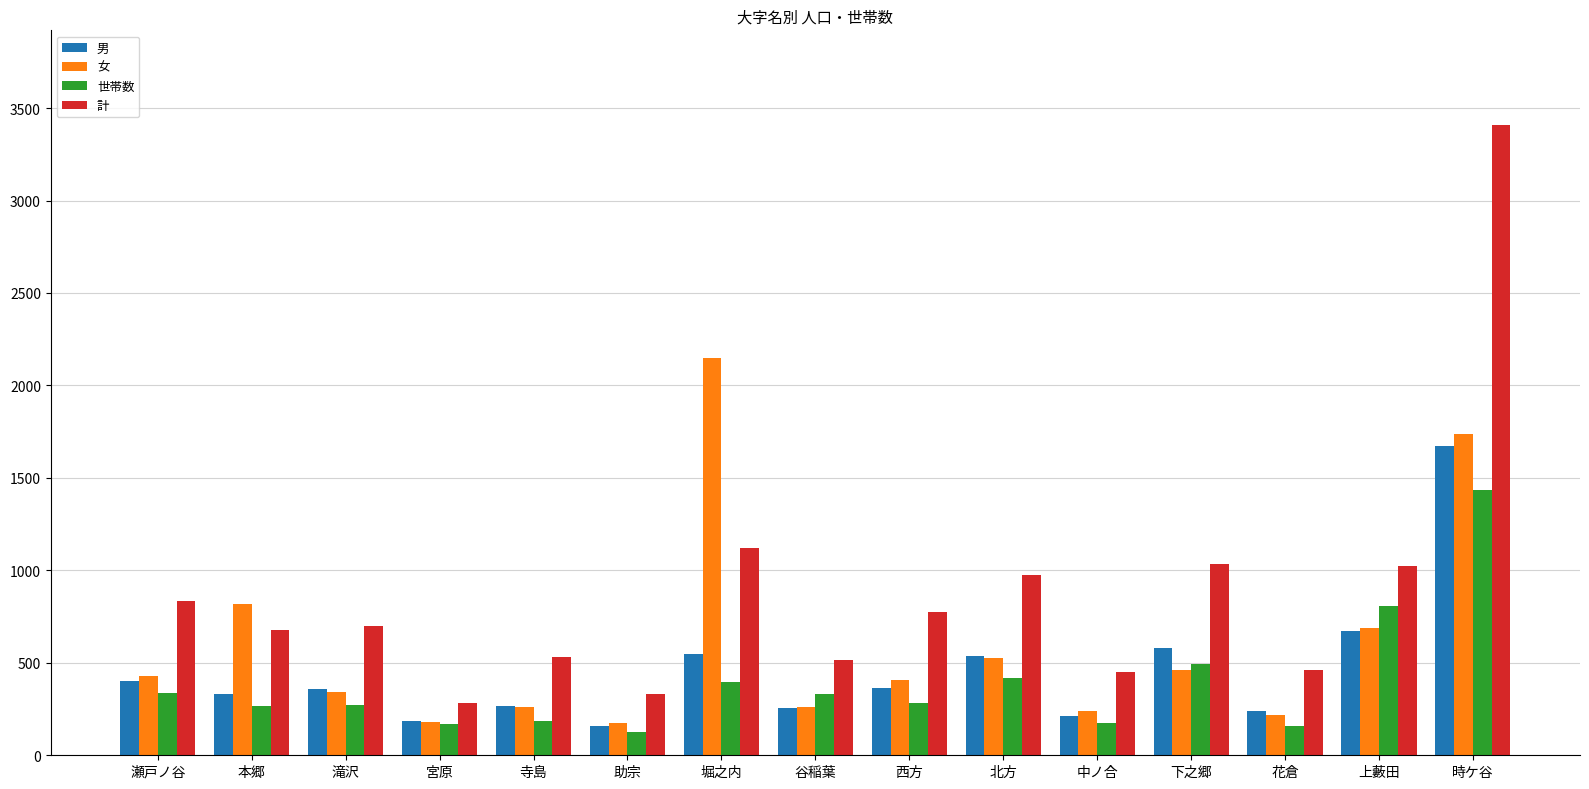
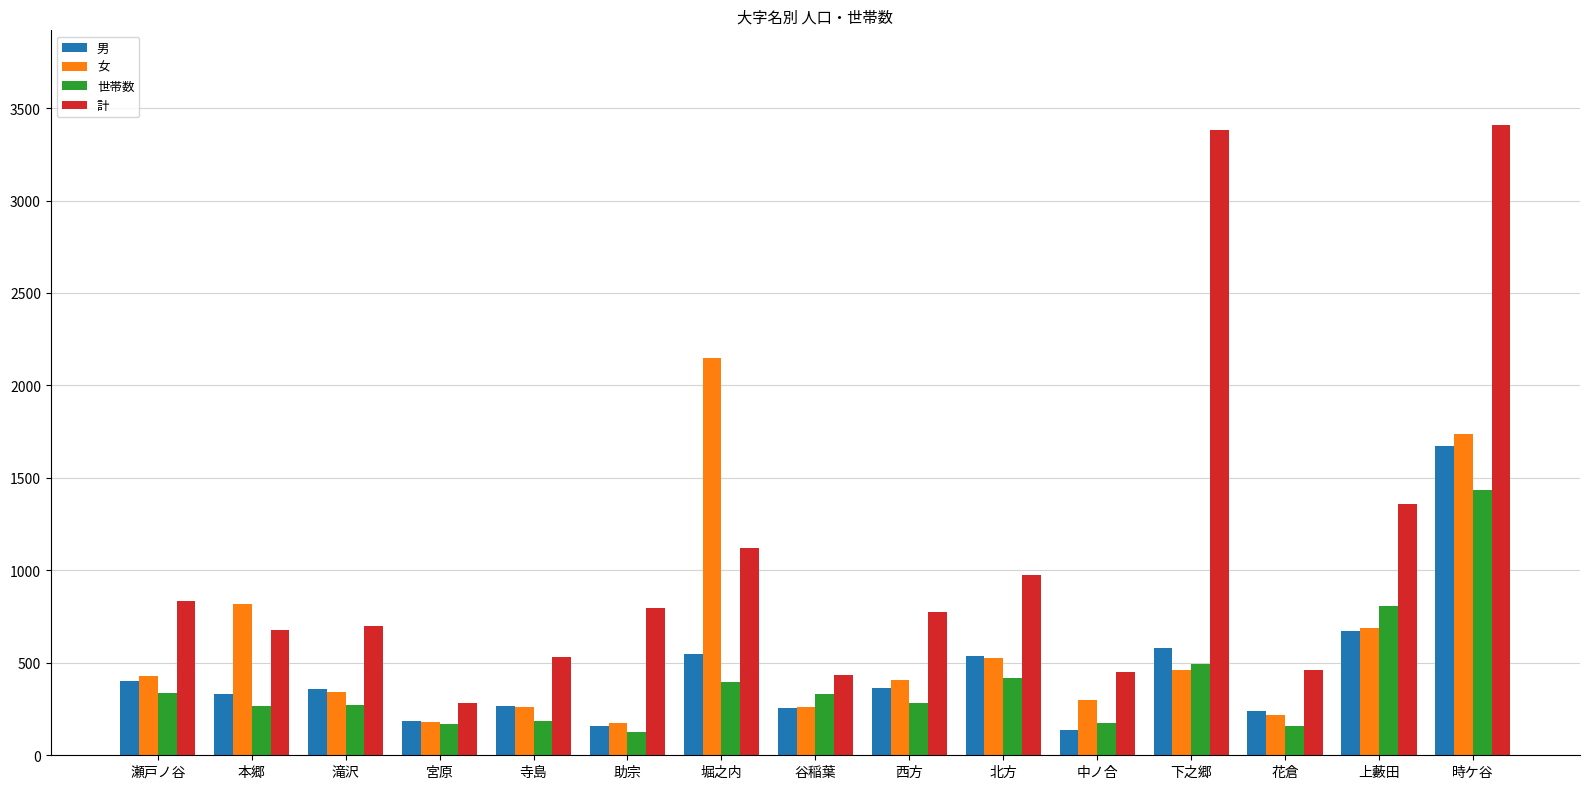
計, 助宗: 330 -> 800
計, 谷稲葉: 520 -> 440
男, 中ノ合: 210 -> 140
女, 中ノ合: 240 -> 300
計, 下之郷: 1040 -> 3380
計, 上藪田: 1020 -> 1360
